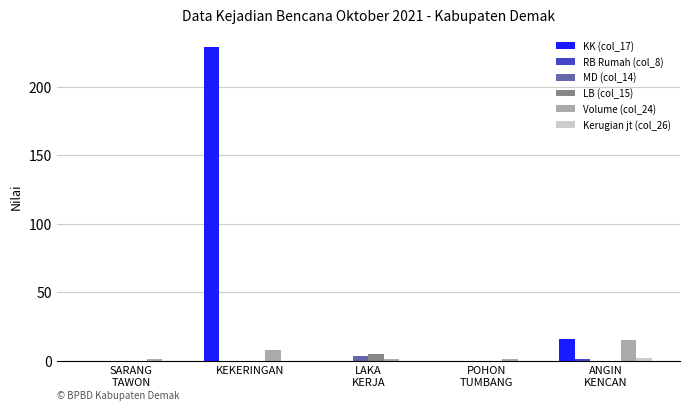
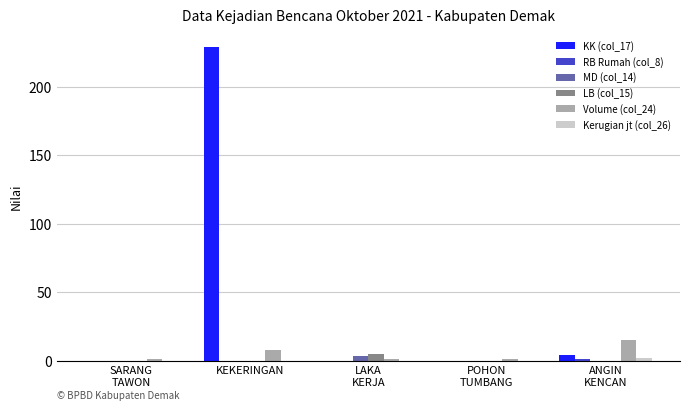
KK (col_17), ANGIN KENCAN: 16 -> 4
